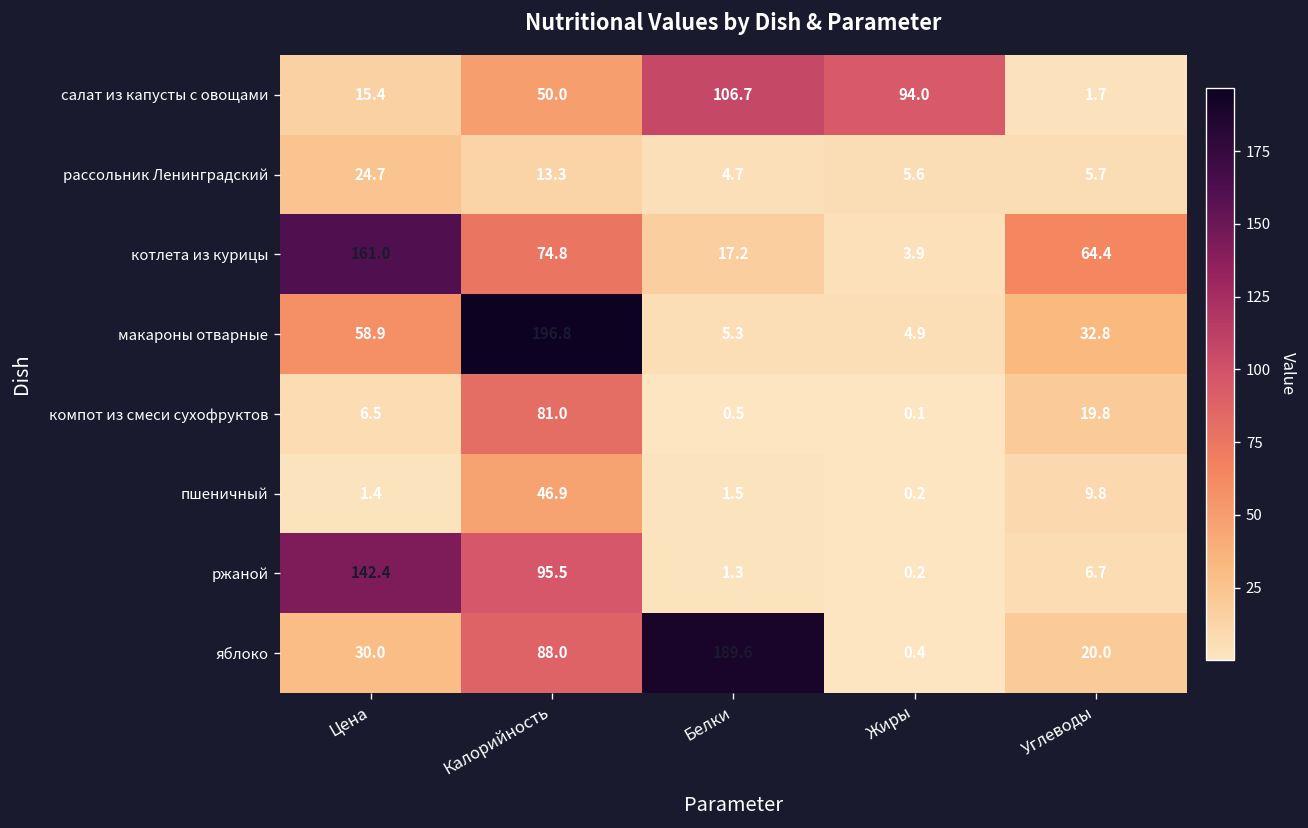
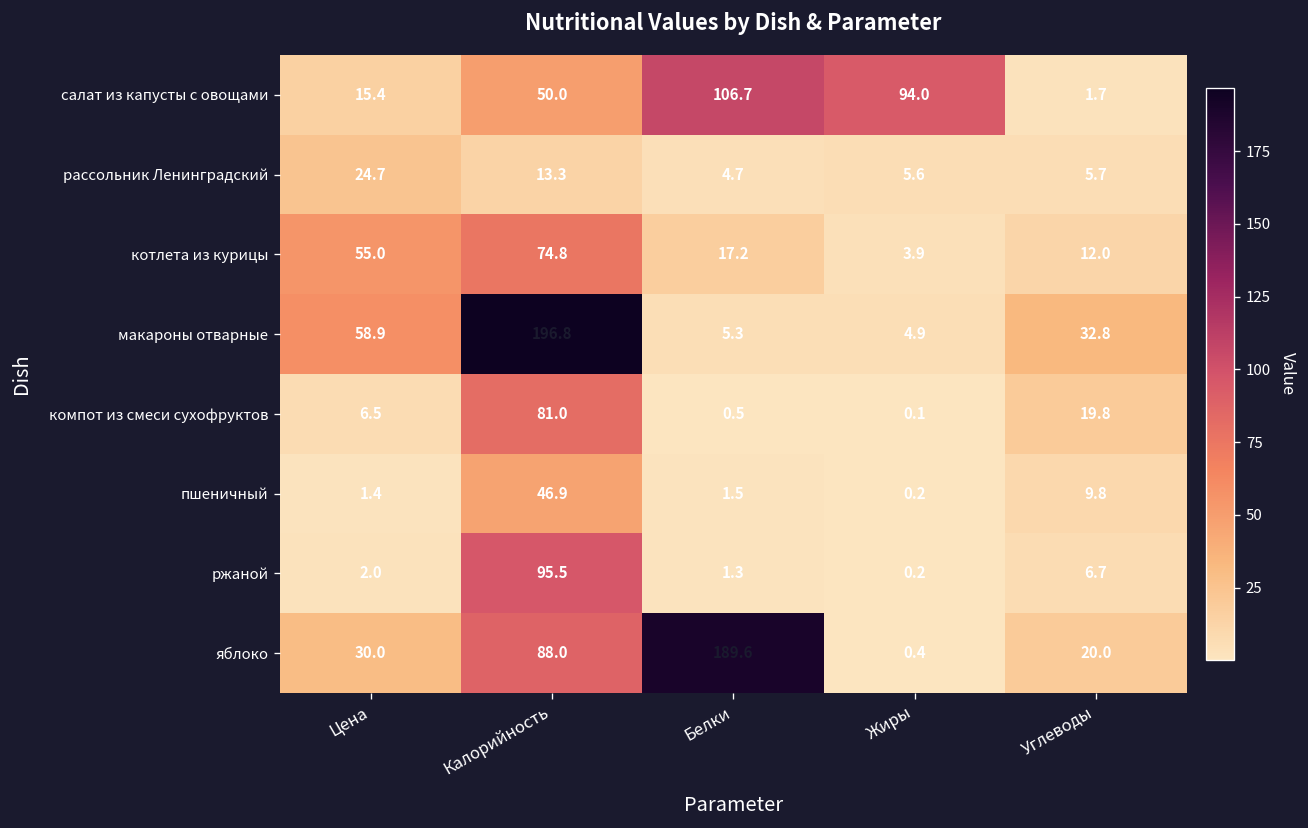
котлета из курицы, Цена: 161.0 -> 55.0
котлета из курицы, Углеводы: 64.4 -> 12.0
ржаной, Цена: 142.4 -> 2.0
